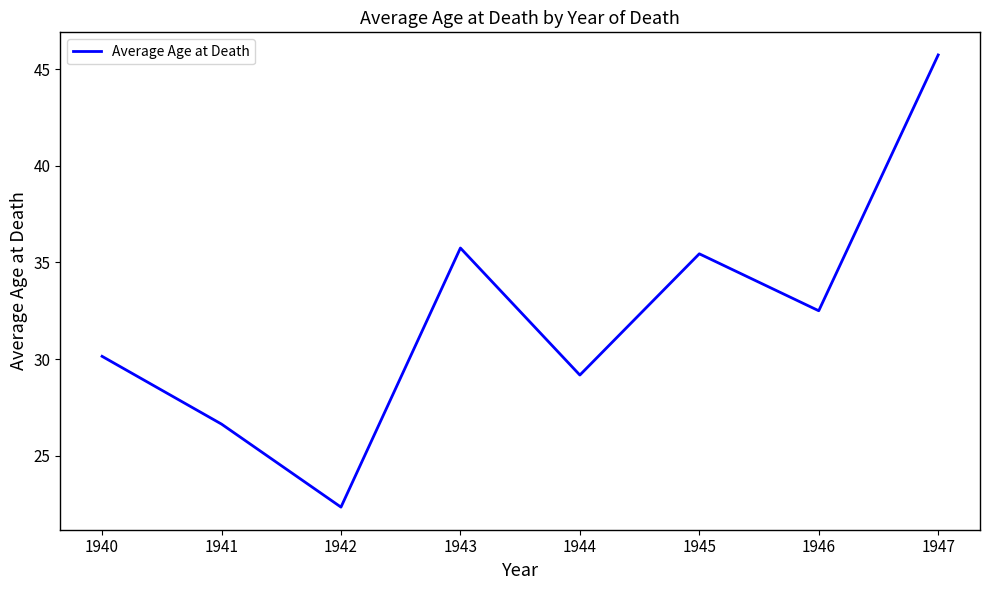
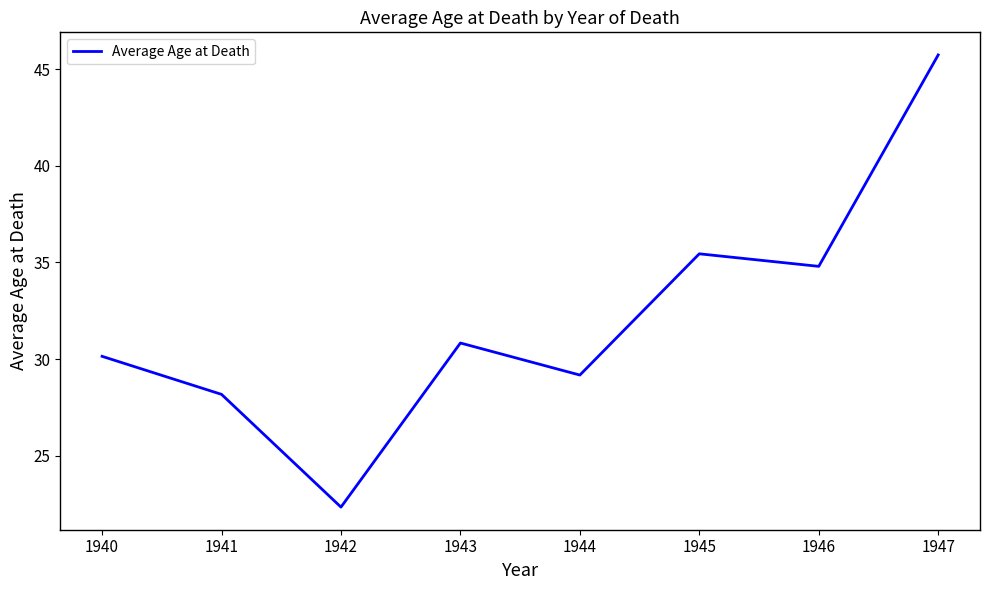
1941: 26.6 -> 28.2
1943: 35.8 -> 30.8
1946: 32.5 -> 34.8
